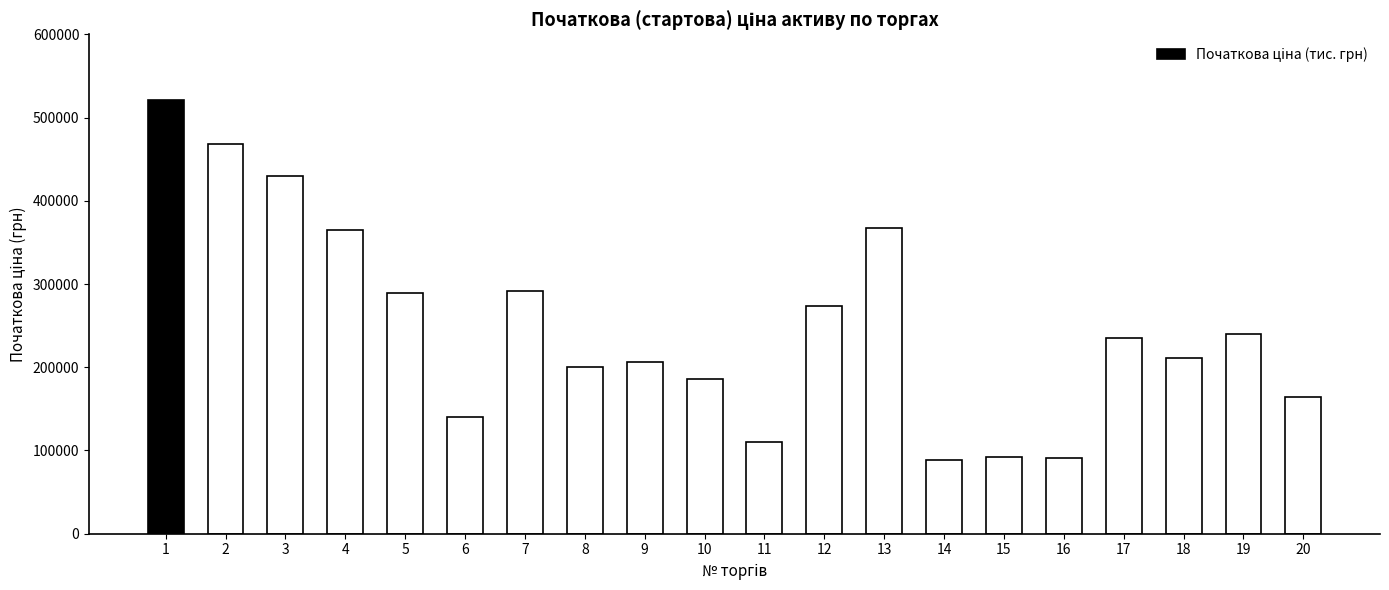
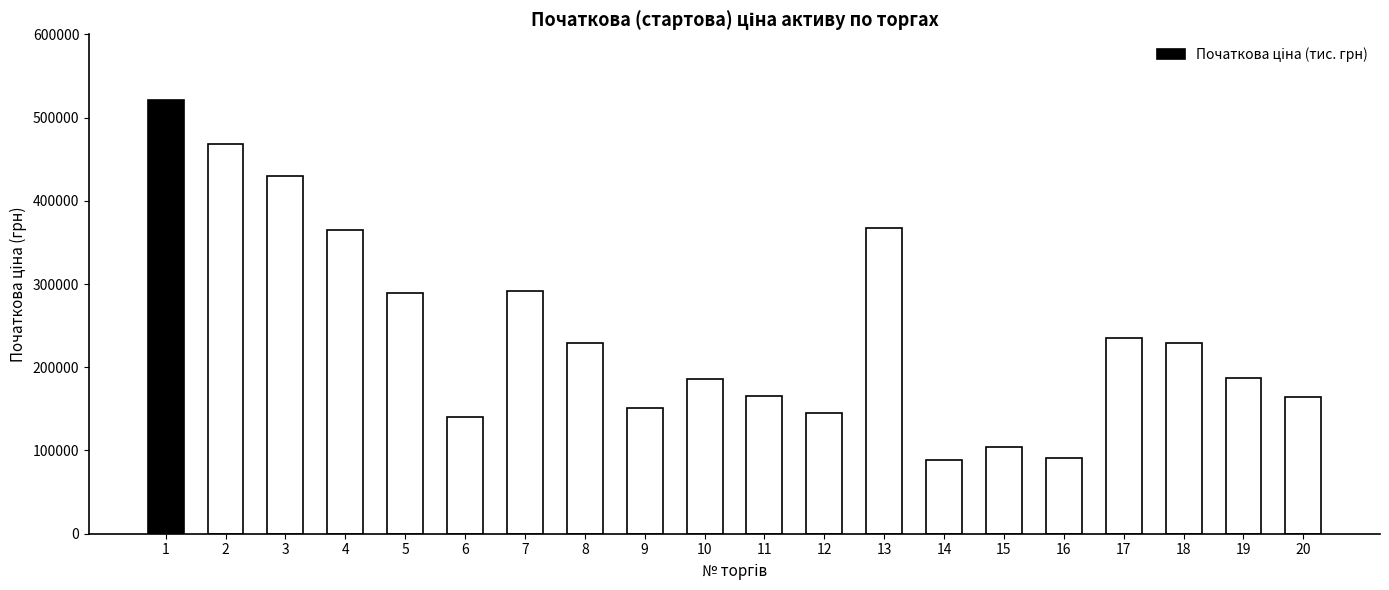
8: 200000 -> 230000
9: 210000 -> 150000
11: 110000 -> 170000
12: 270000 -> 140000
15: 90000 -> 100000
18: 210000 -> 230000
19: 240000 -> 190000
